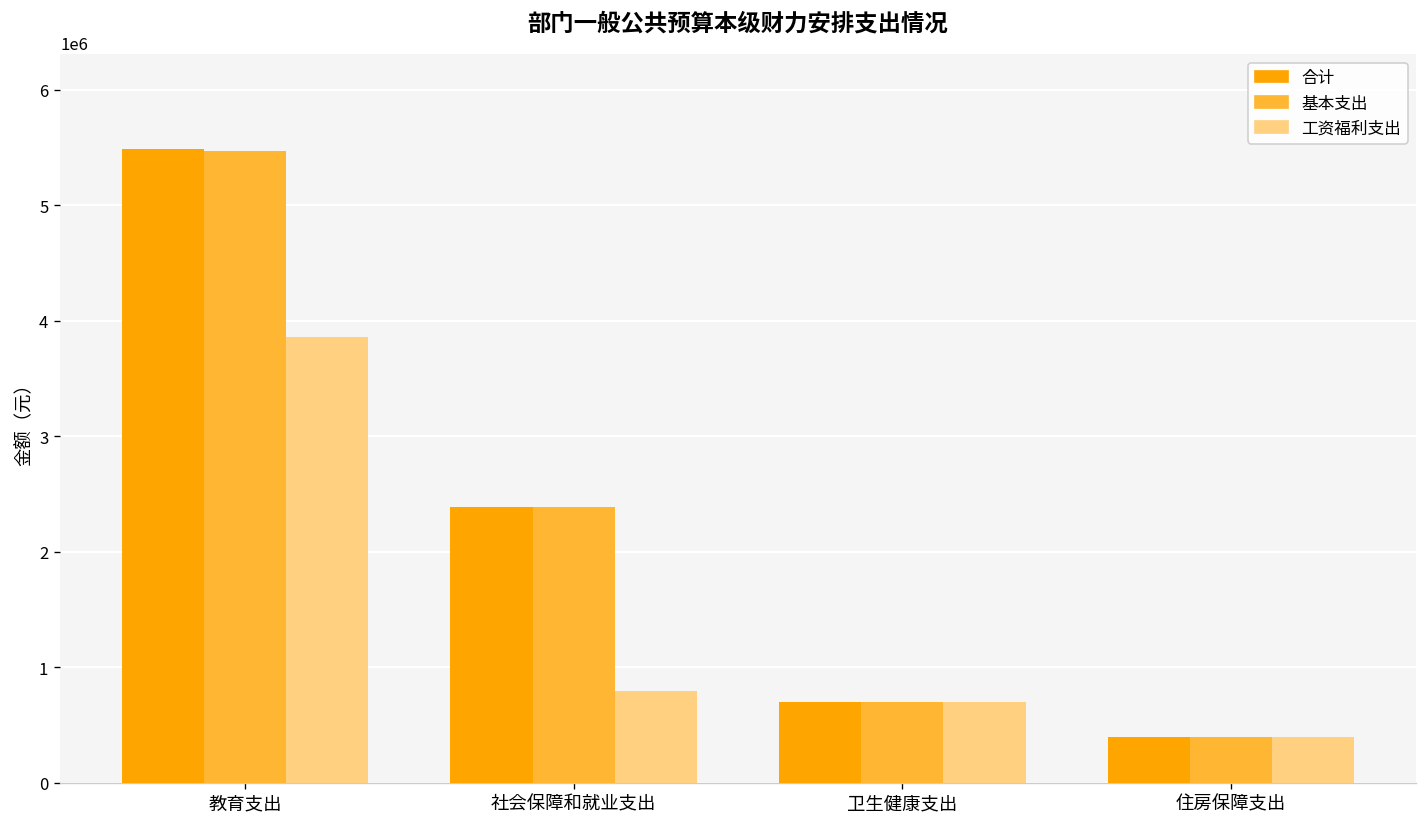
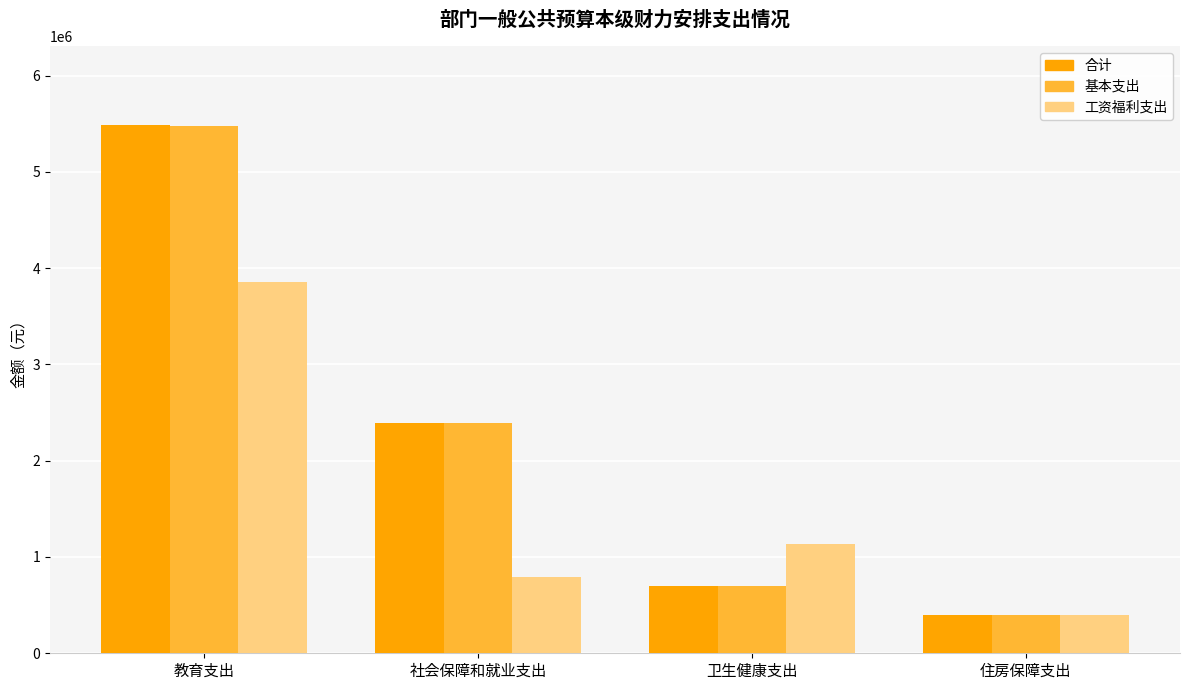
工资福利支出, 卫生健康支出: 700000 -> 1100000
